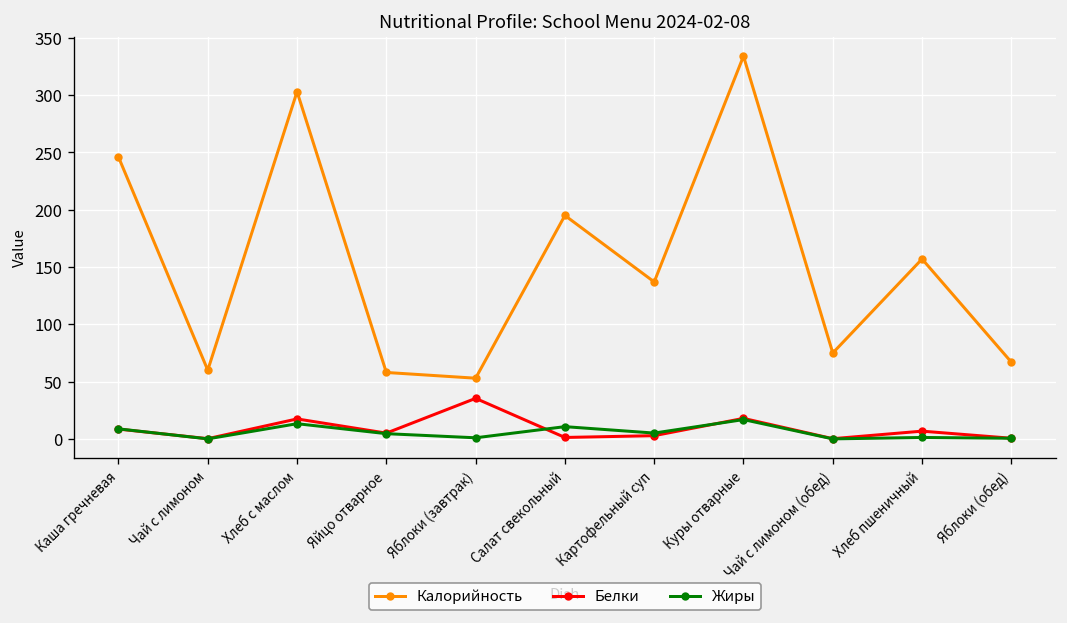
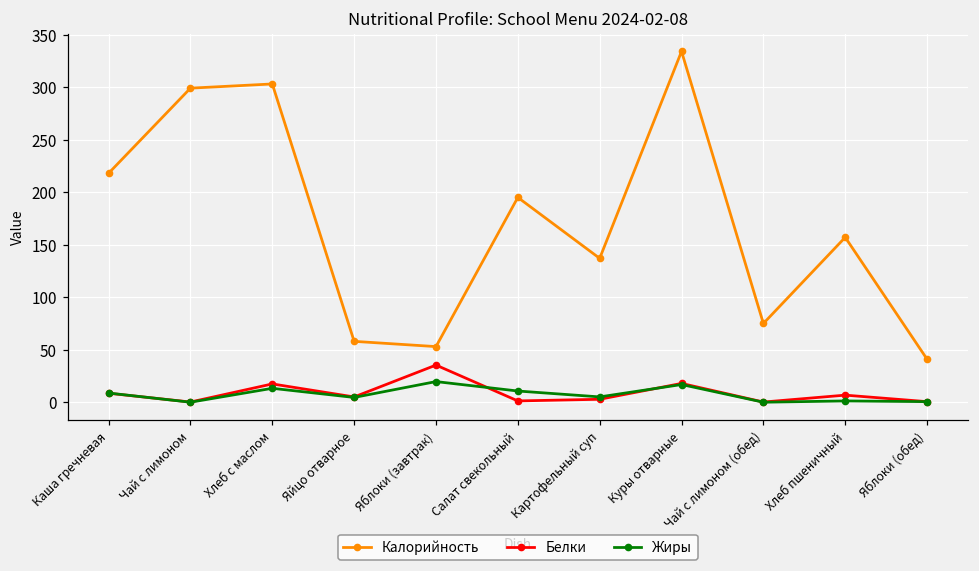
Калорийность, Каша гречневая: 250 -> 220
Калорийность, Чай с лимоном: 60 -> 300
Жиры, Яблоки (завтрак): 0 -> 20
Калорийность, Яблоки (обед): 70 -> 40
